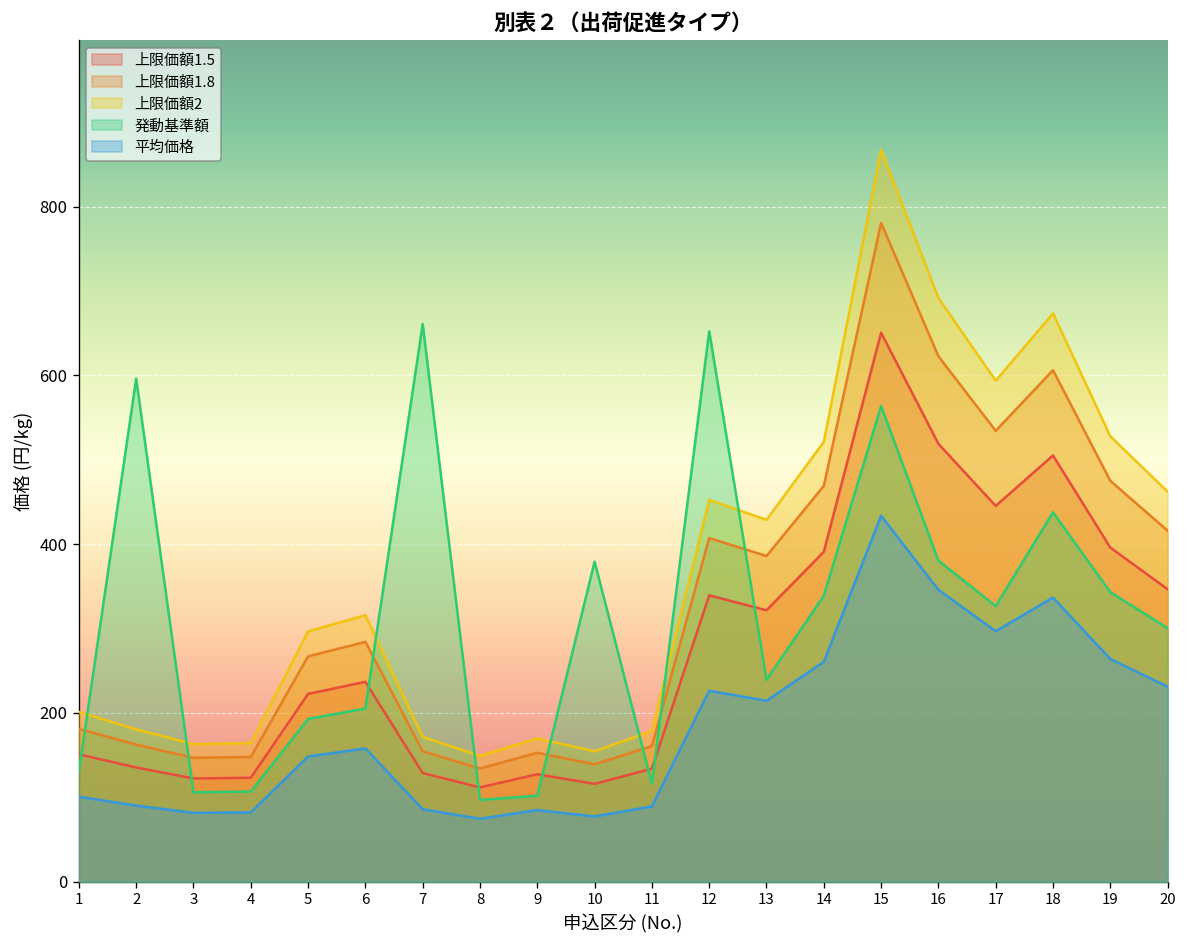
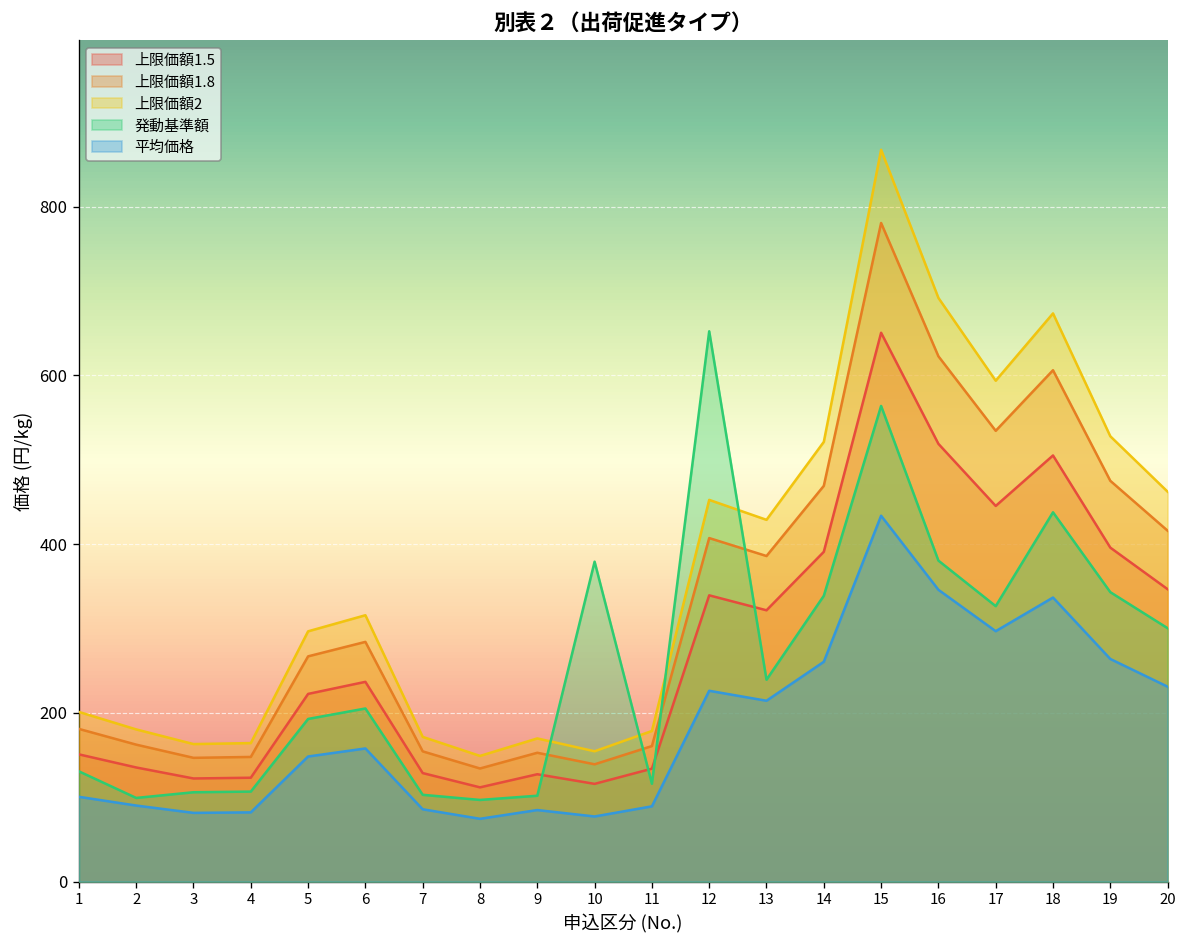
発動基準額, 2: 600 -> 100
発動基準額, 7: 660 -> 100
